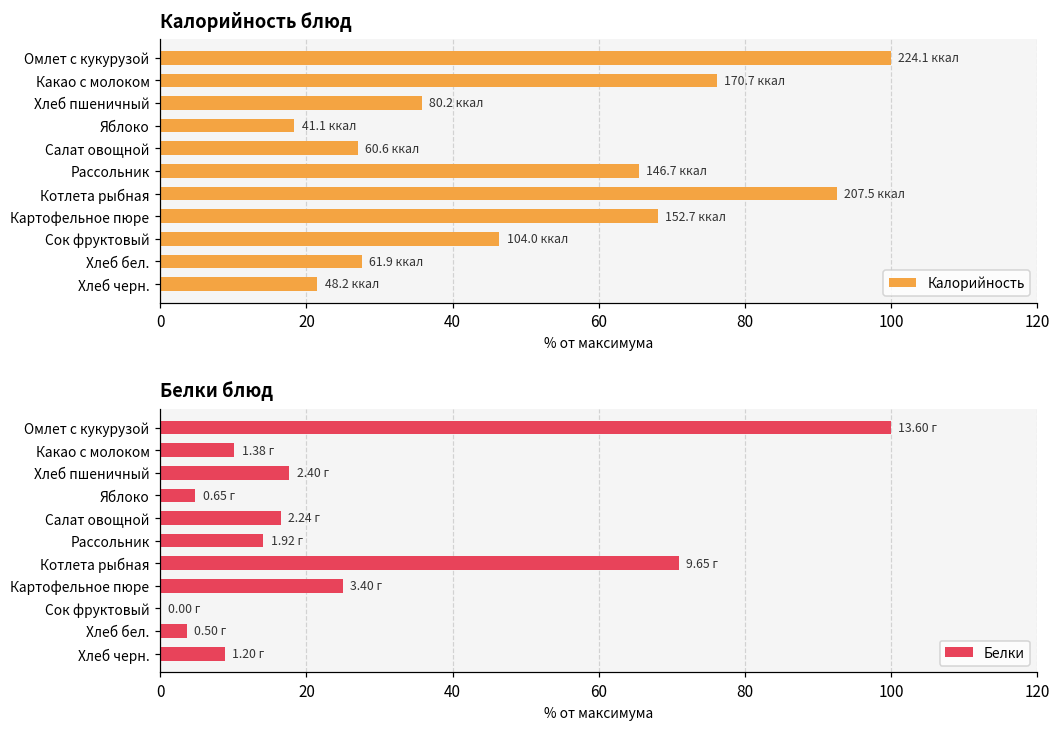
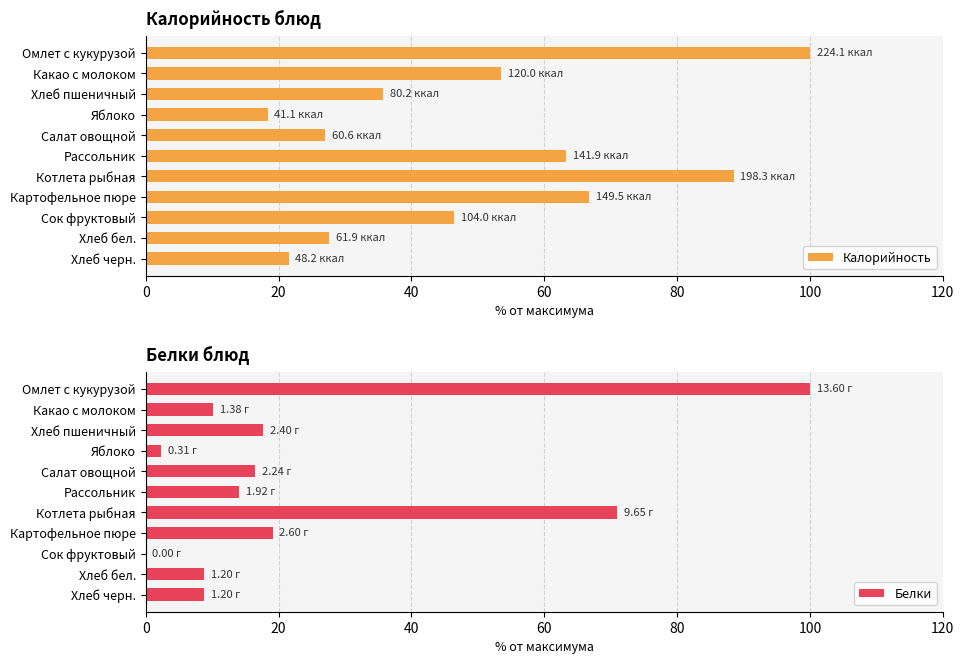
Калорийность блюд, Какао с молоком: 170.7 -> 120.0
Калорийность блюд, Рассольник: 146.7 -> 141.9
Калорийность блюд, Котлета рыбная: 207.5 -> 198.3
Калорийность блюд, Картофельное пюре: 152.7 -> 149.5
Белки блюд, Яблоко: 0.65 -> 0.31
Белки блюд, Картофельное пюре: 3.40 -> 2.60
Белки блюд, Хлеб бел.: 0.50 -> 1.20
